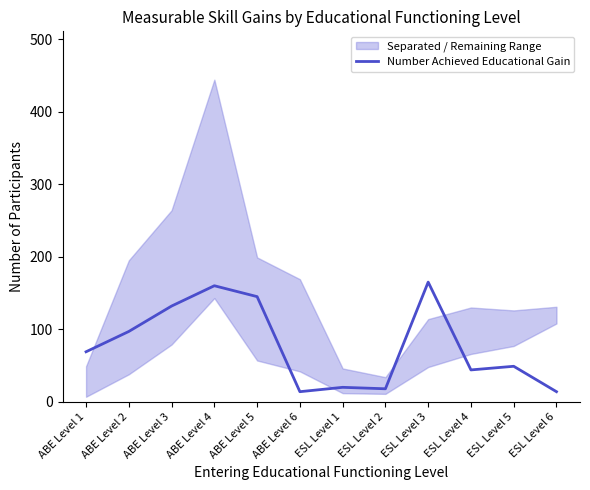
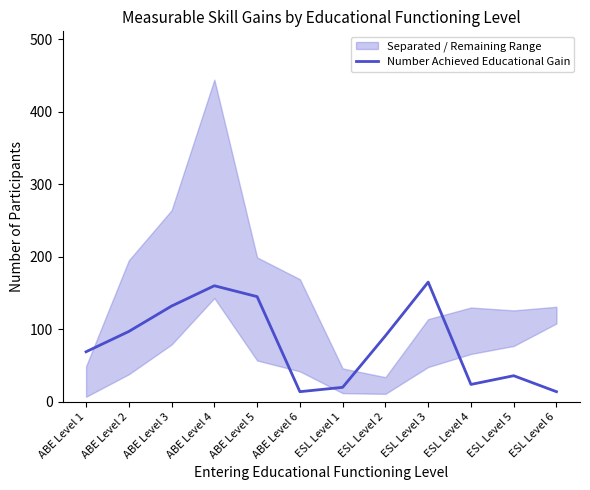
Number Achieved Educational Gain, ESL Level 2: 20 -> 90
Number Achieved Educational Gain, ESL Level 4: 40 -> 20
Number Achieved Educational Gain, ESL Level 5: 50 -> 40
